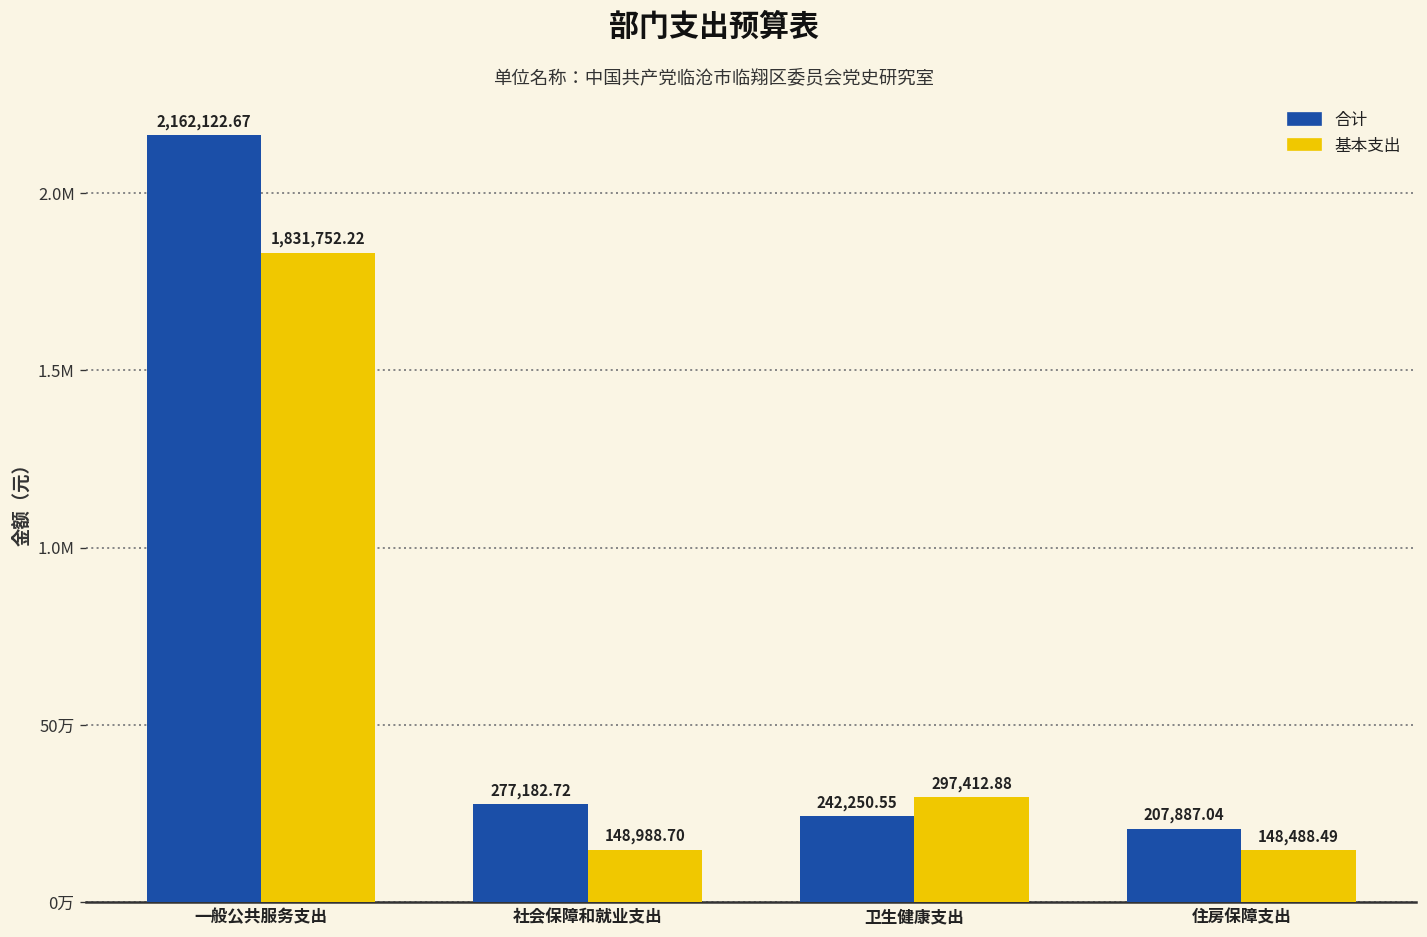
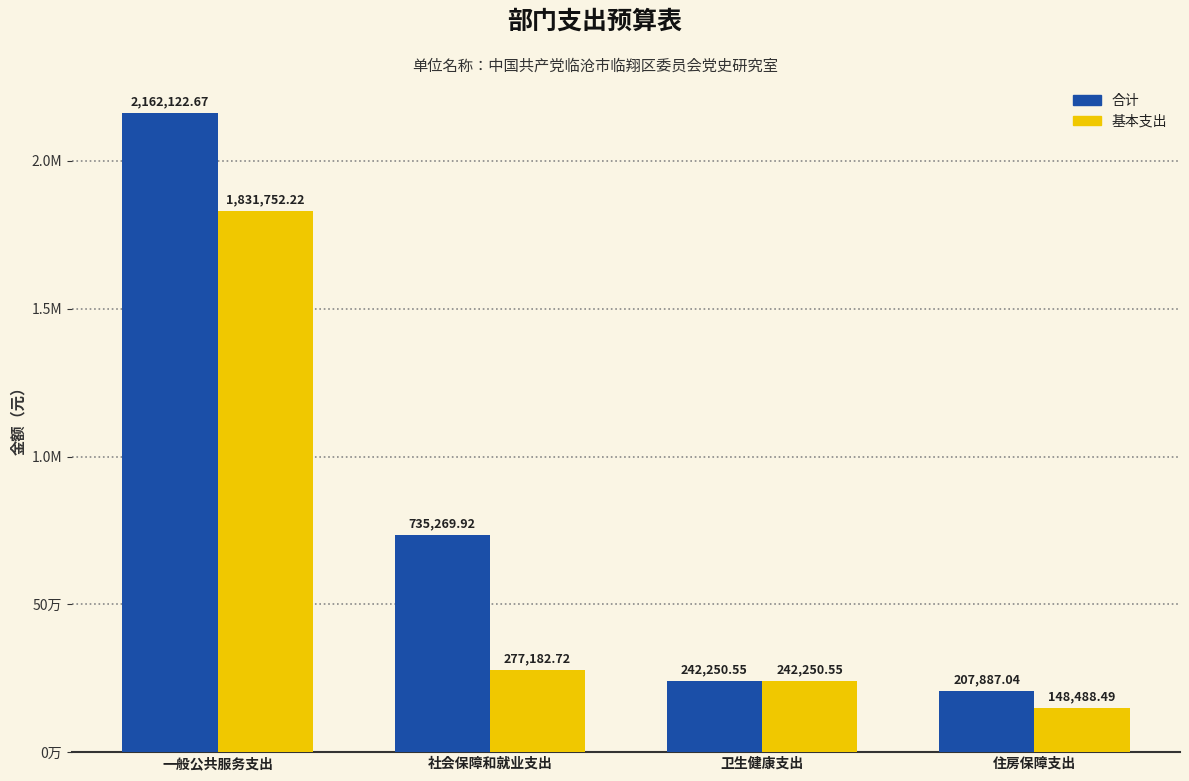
合计, 社会保障和就业支出: 277,182.72 -> 735,269.92
基本支出, 社会保障和就业支出: 148,988.70 -> 277,182.72
基本支出, 卫生健康支出: 297,412.88 -> 242,250.55
